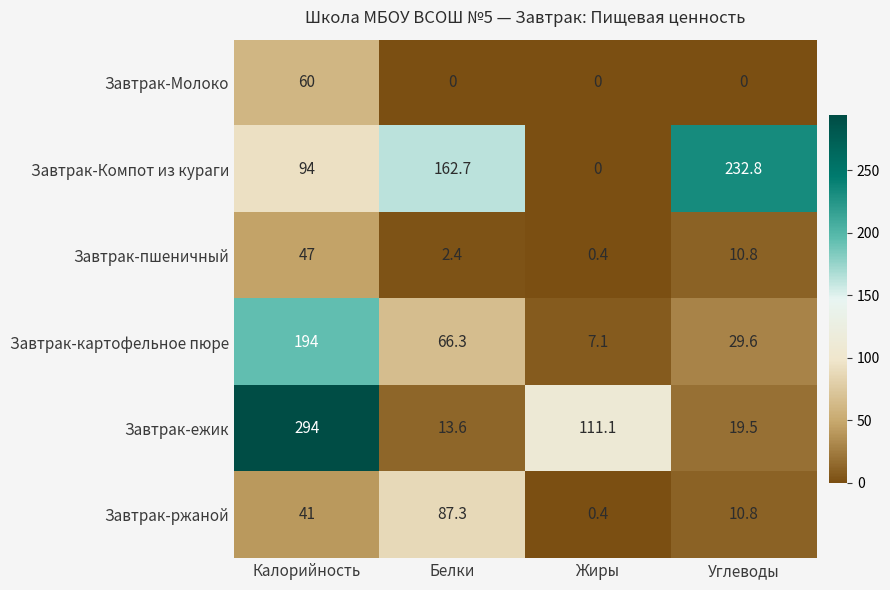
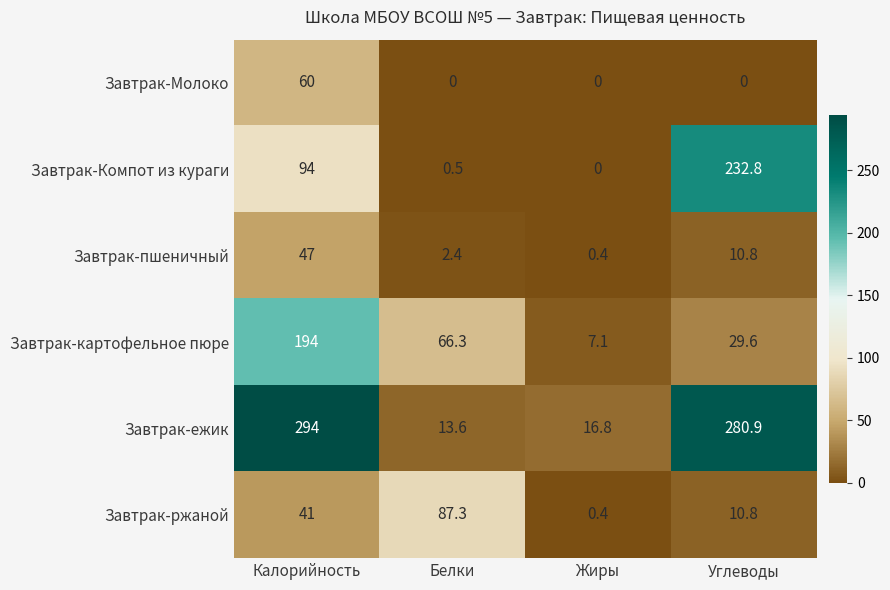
Завтрак-Компот из кураги, Белки: 162.7 -> 0.5
Завтрак-ежик, Жиры: 111.1 -> 16.8
Завтрак-ежик, Углеводы: 19.5 -> 280.9
